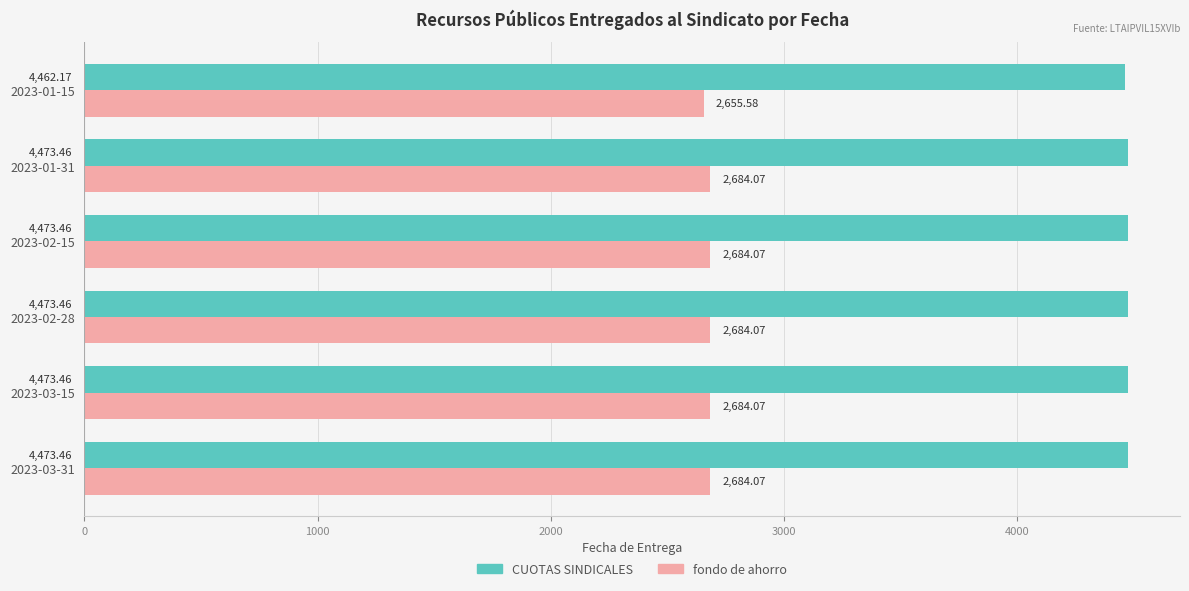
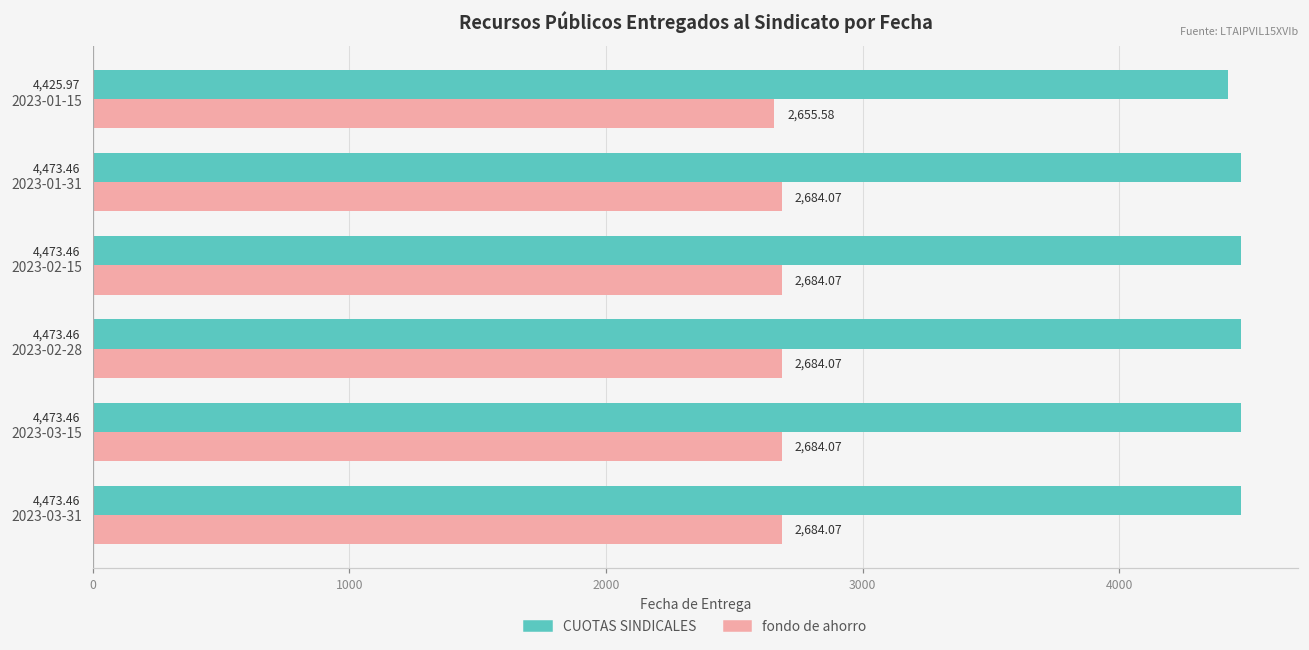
CUOTAS SINDICALES, 2023-01-15: 4,462.17 -> 4,425.97
